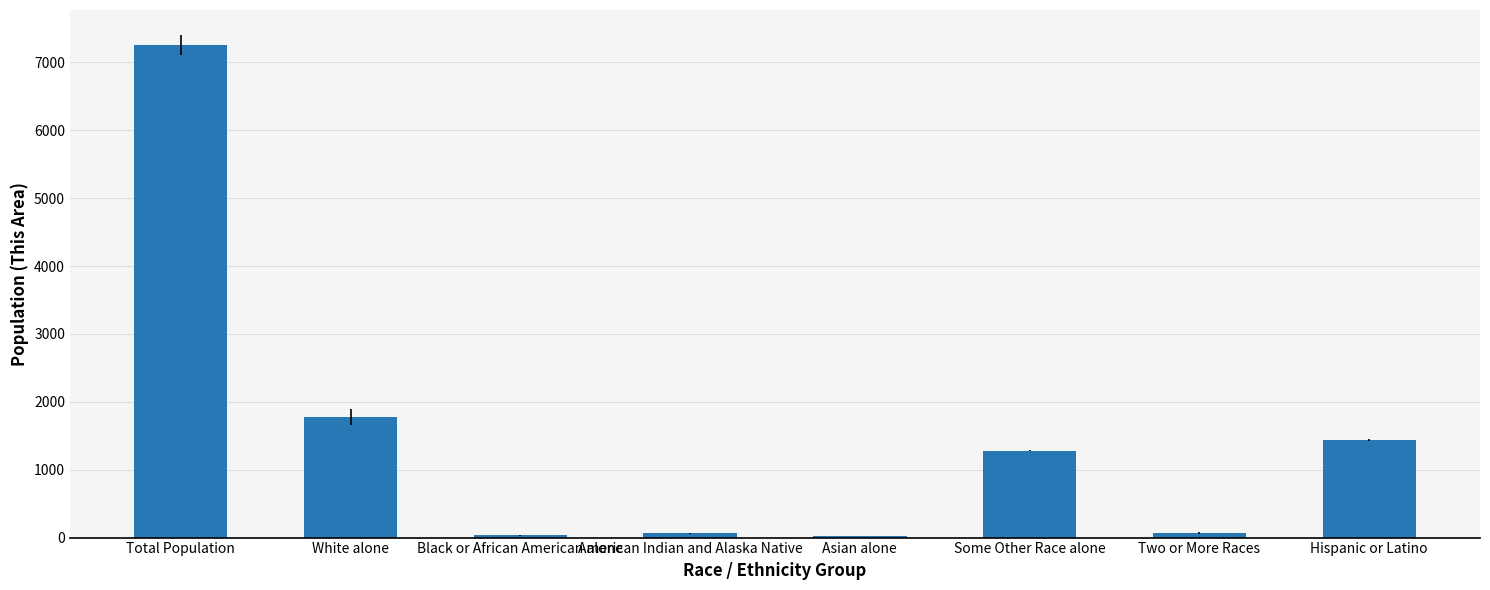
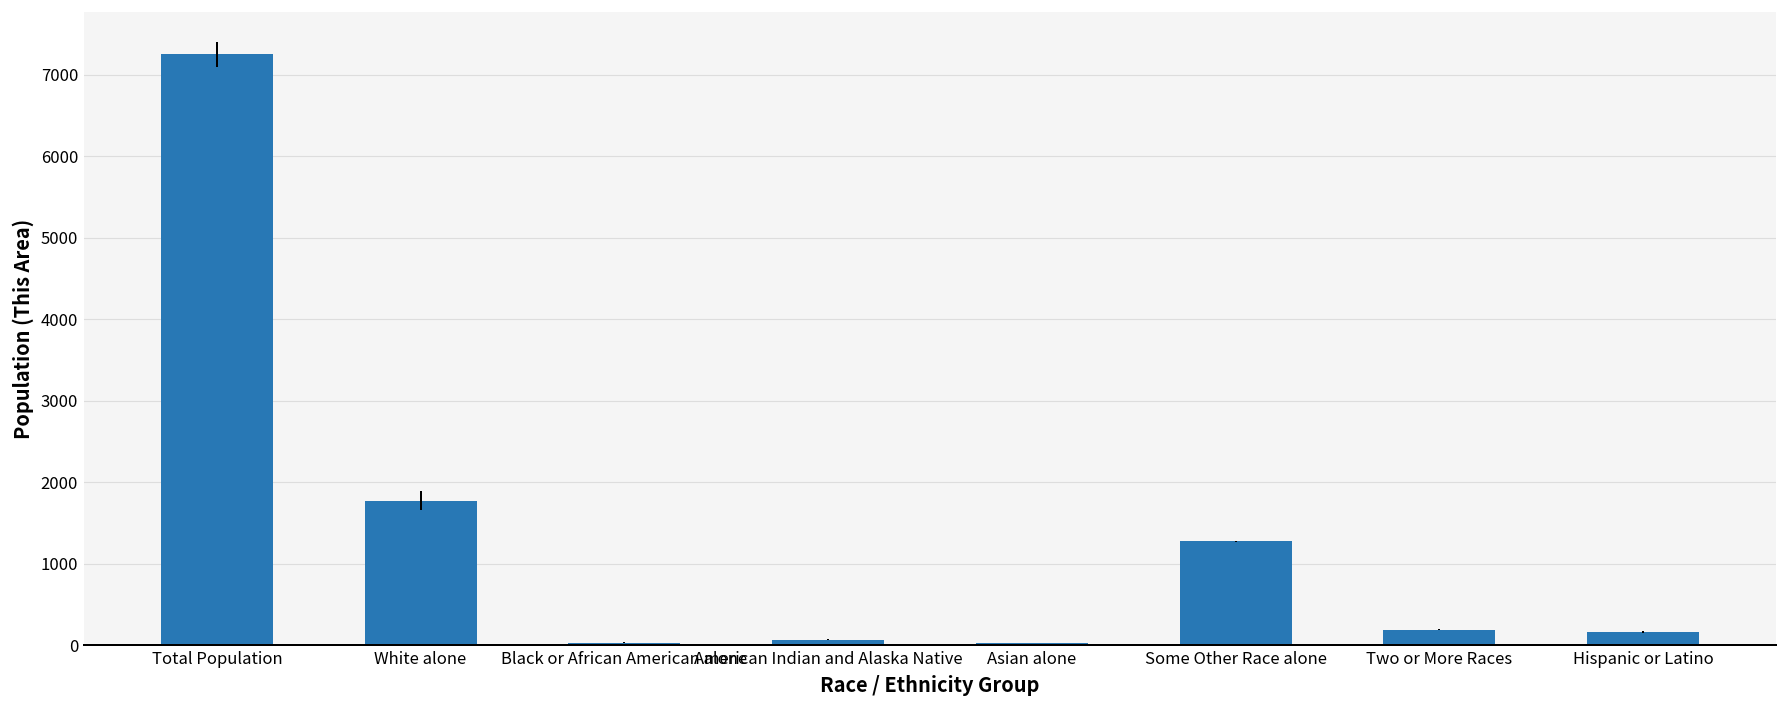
Two or More Races: 100 -> 200
Hispanic or Latino: 1400 -> 200
